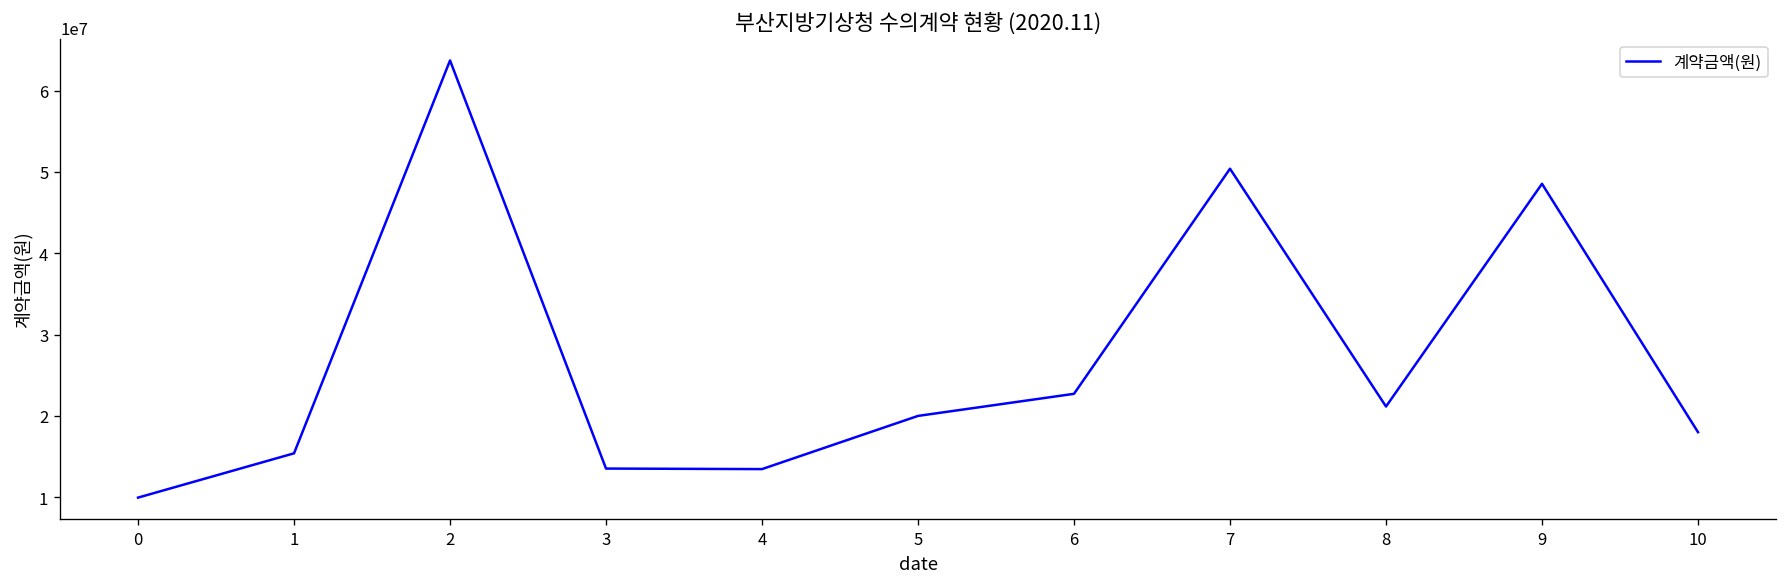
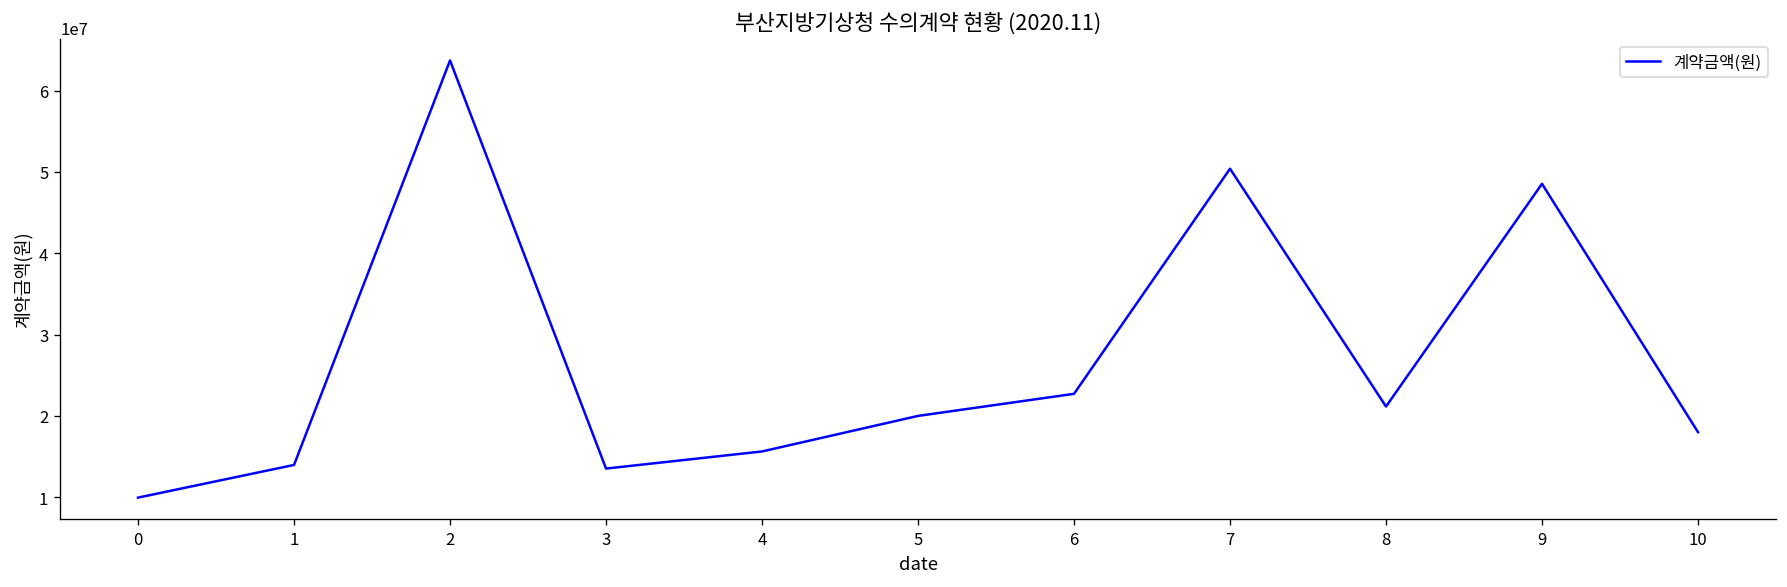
1: 15000000 -> 14000000
4: 13000000 -> 16000000
